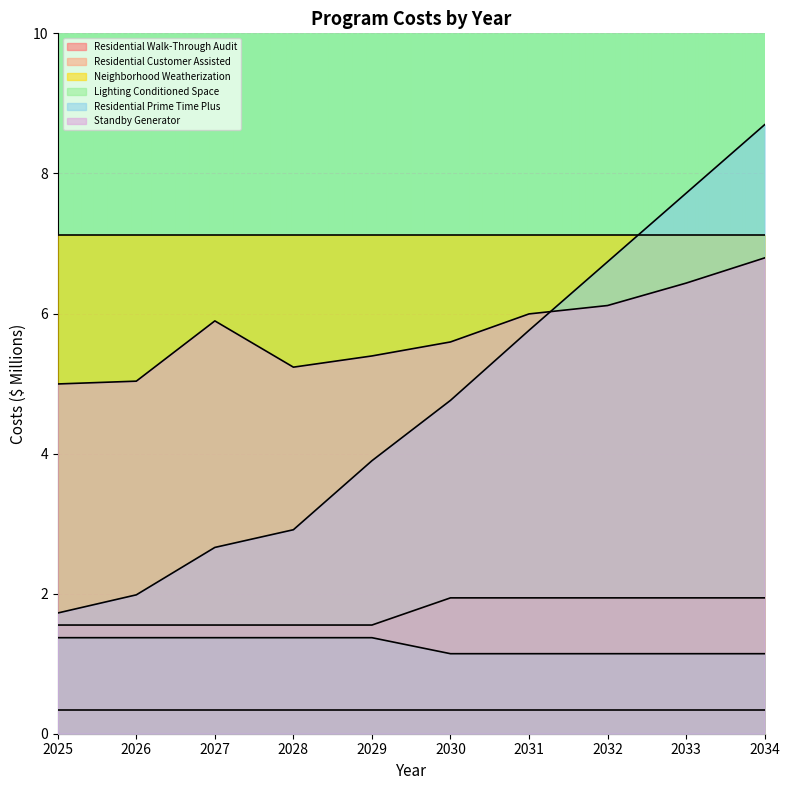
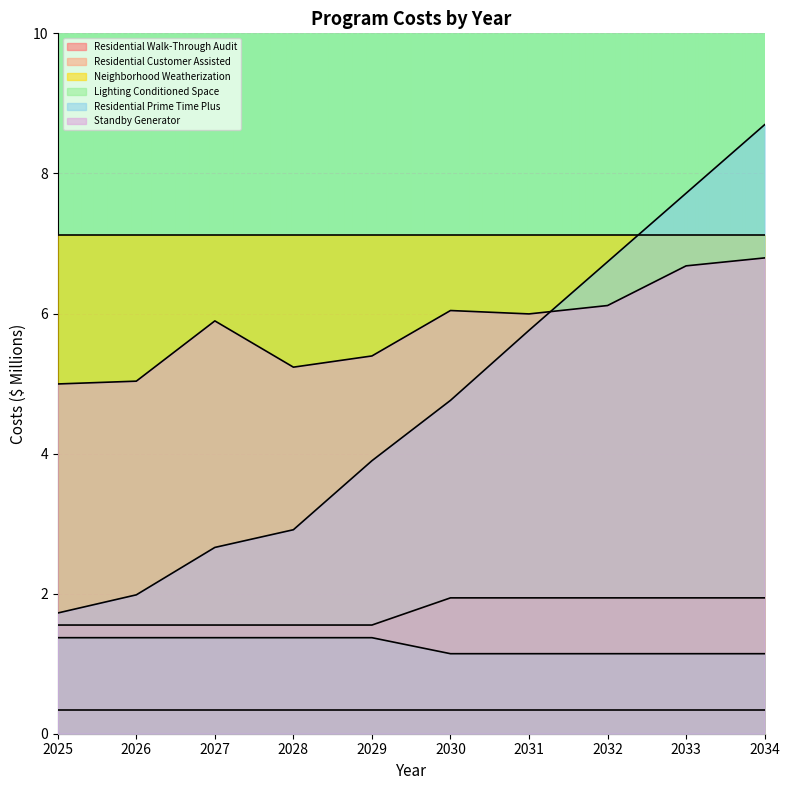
Standby Generator, 2030: 5.6 -> 6.0
Standby Generator, 2033: 6.4 -> 6.7
